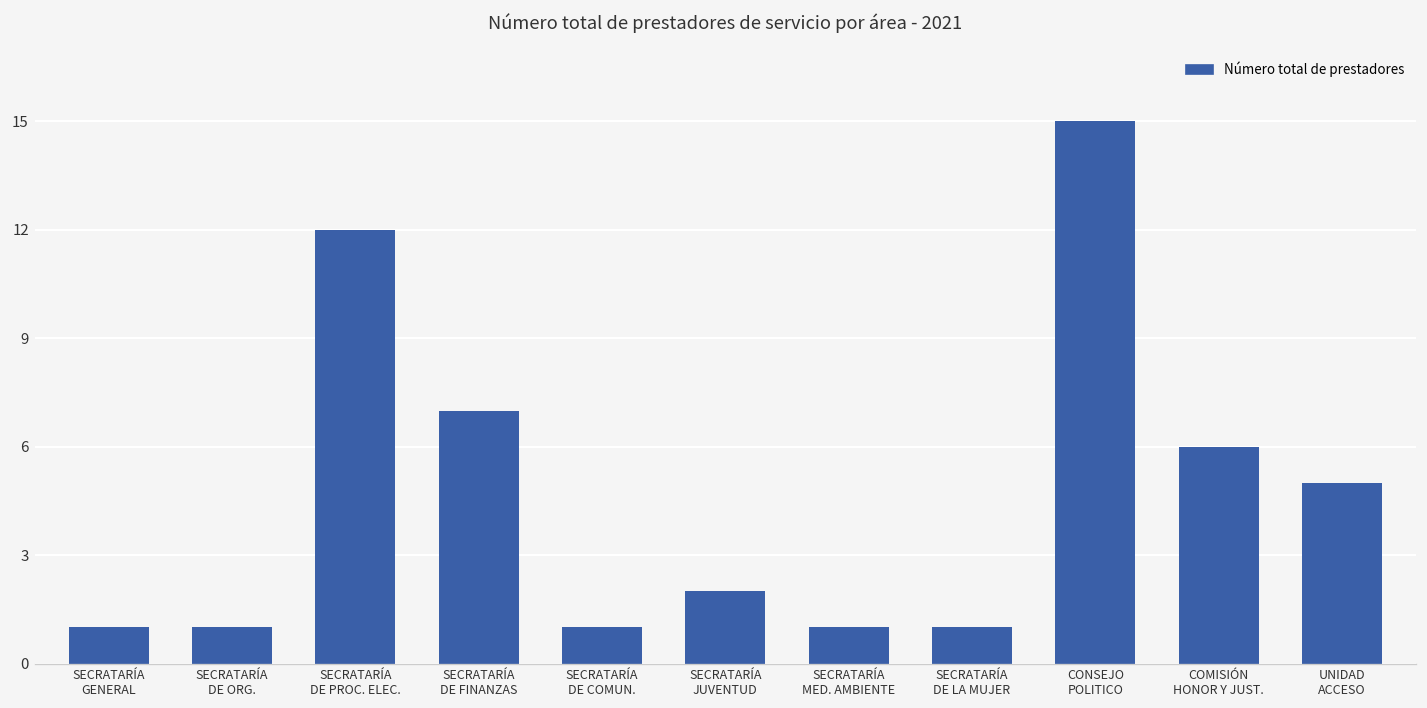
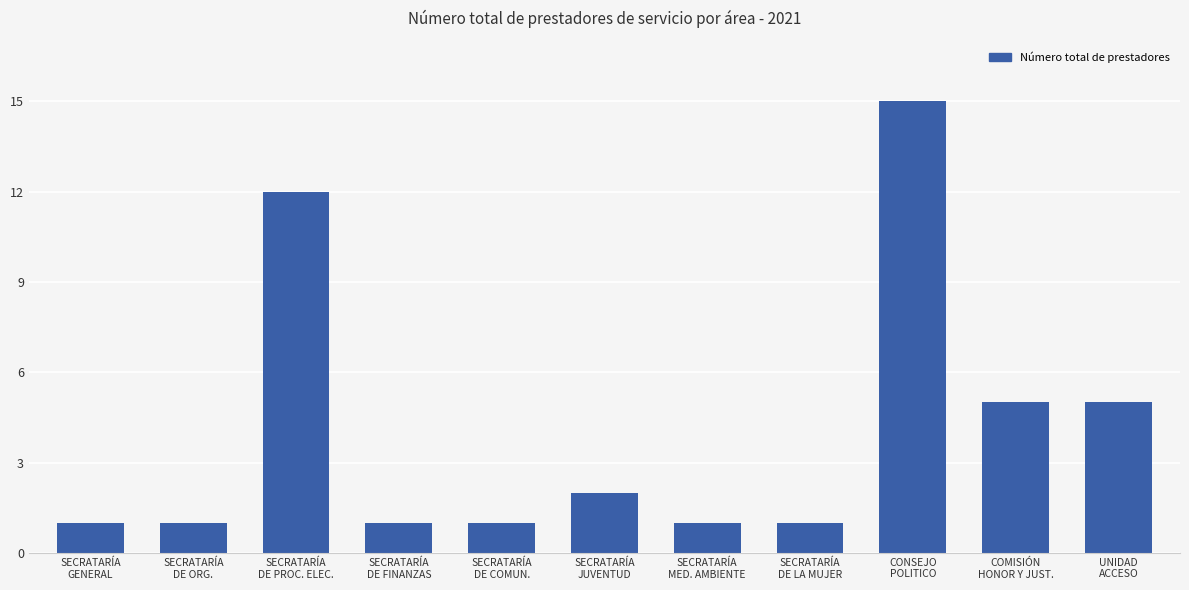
SECRATARÍA DE FINANZAS: 7 -> 1
COMISIÓN HONOR Y JUST.: 6 -> 5
